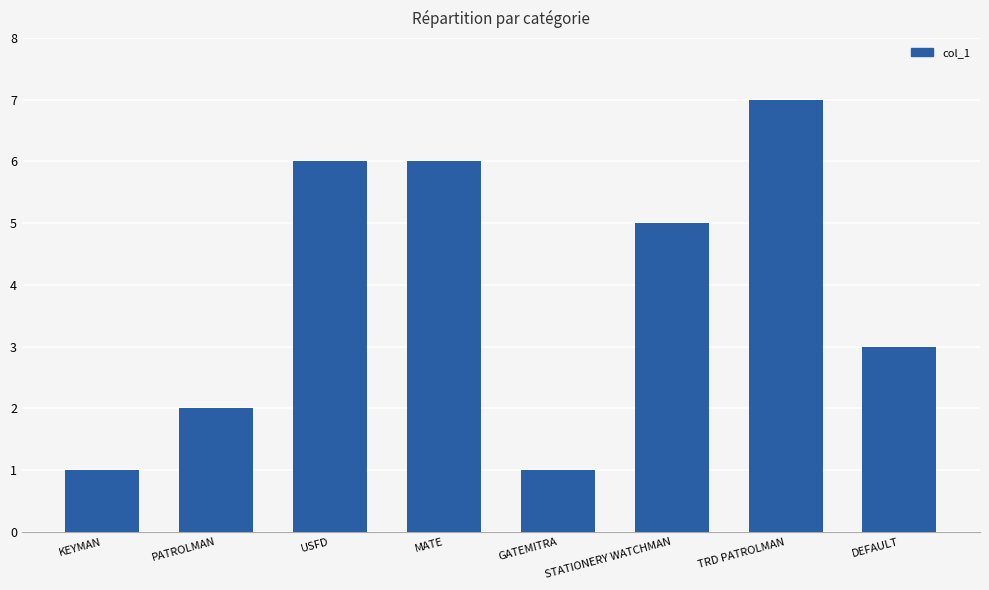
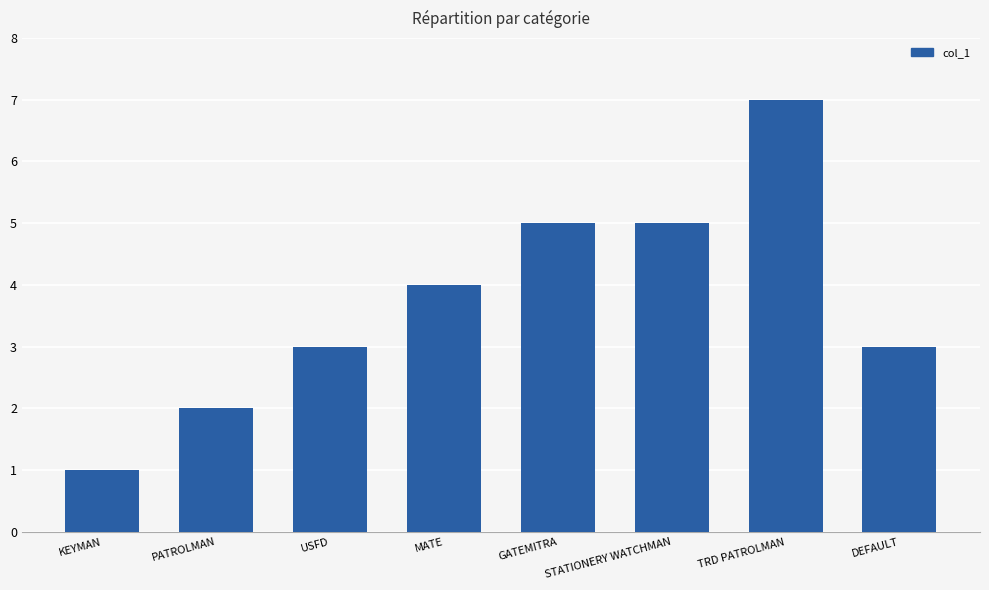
USFD: 6 -> 3
MATE: 6 -> 4
GATEMITRA: 1 -> 5
